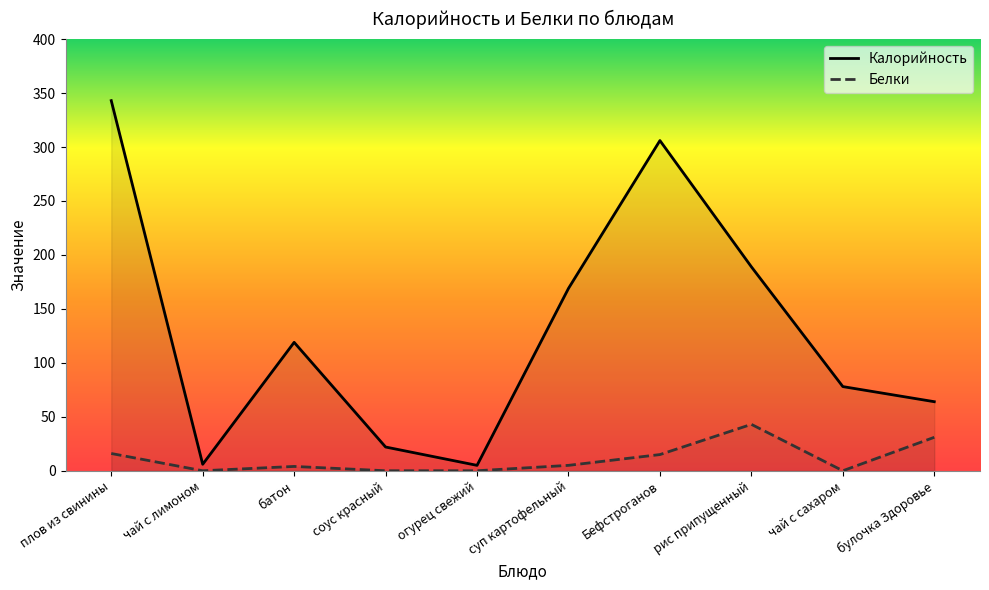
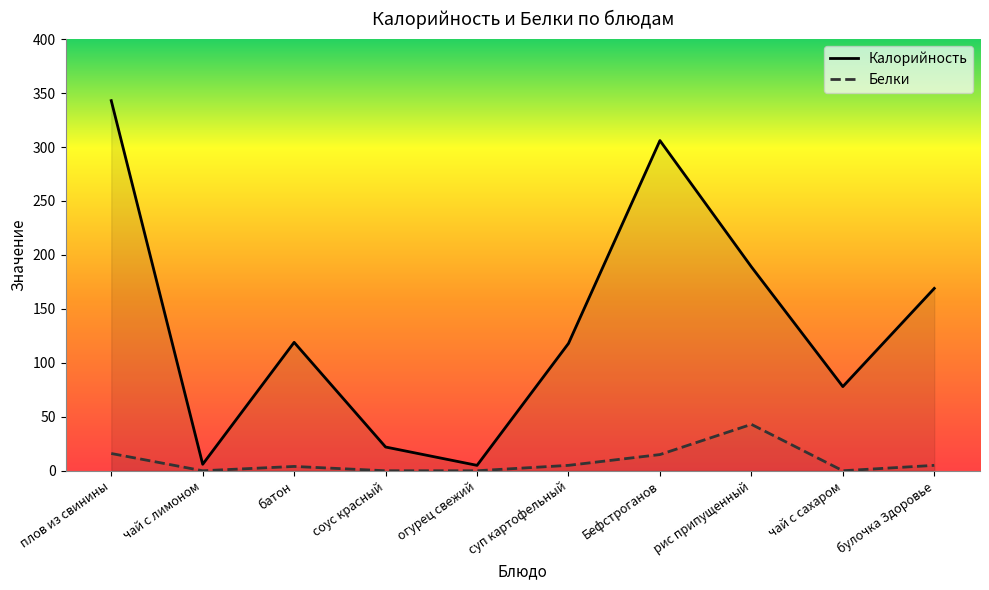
Калорийность, суп картофельный: 169 -> 118
Калорийность, булочка Здоровье: 64 -> 169
Белки, булочка Здоровье: 31 -> 5
